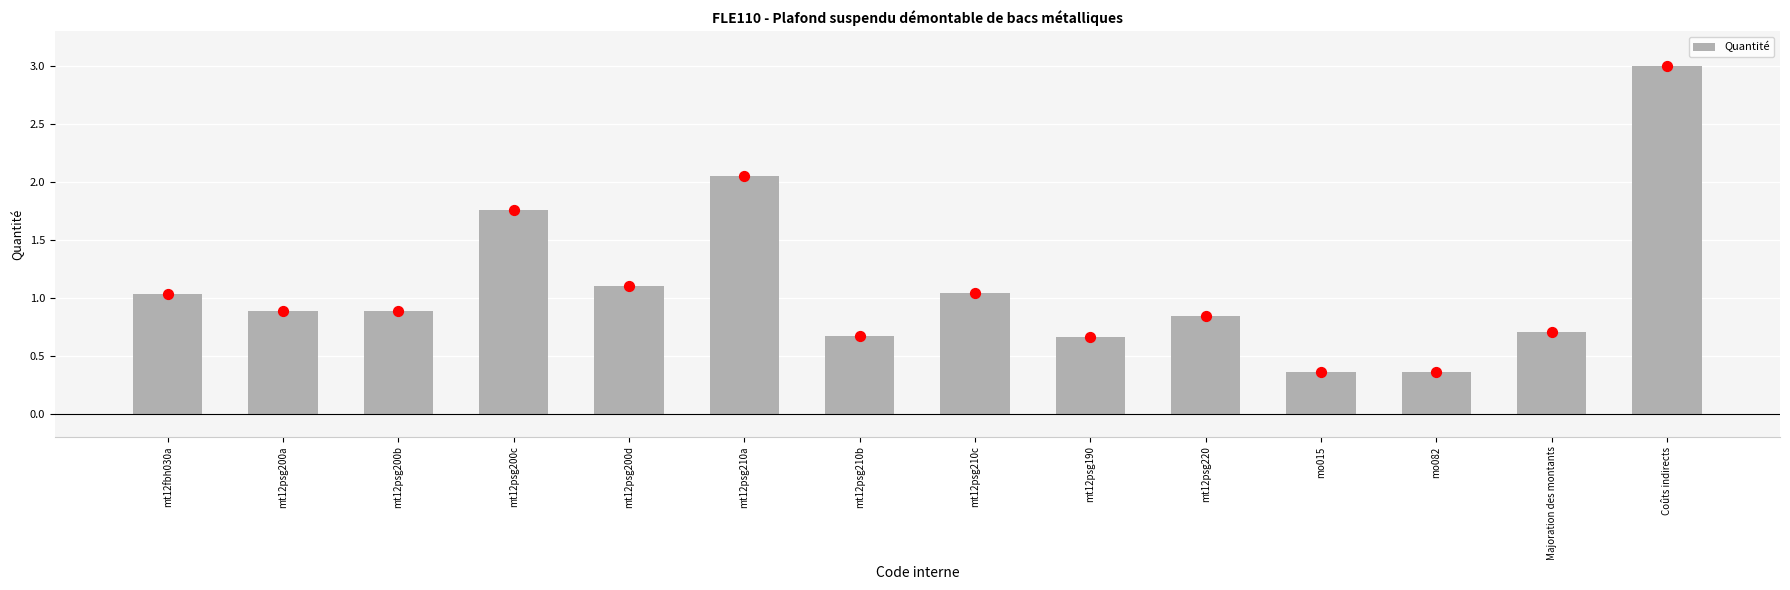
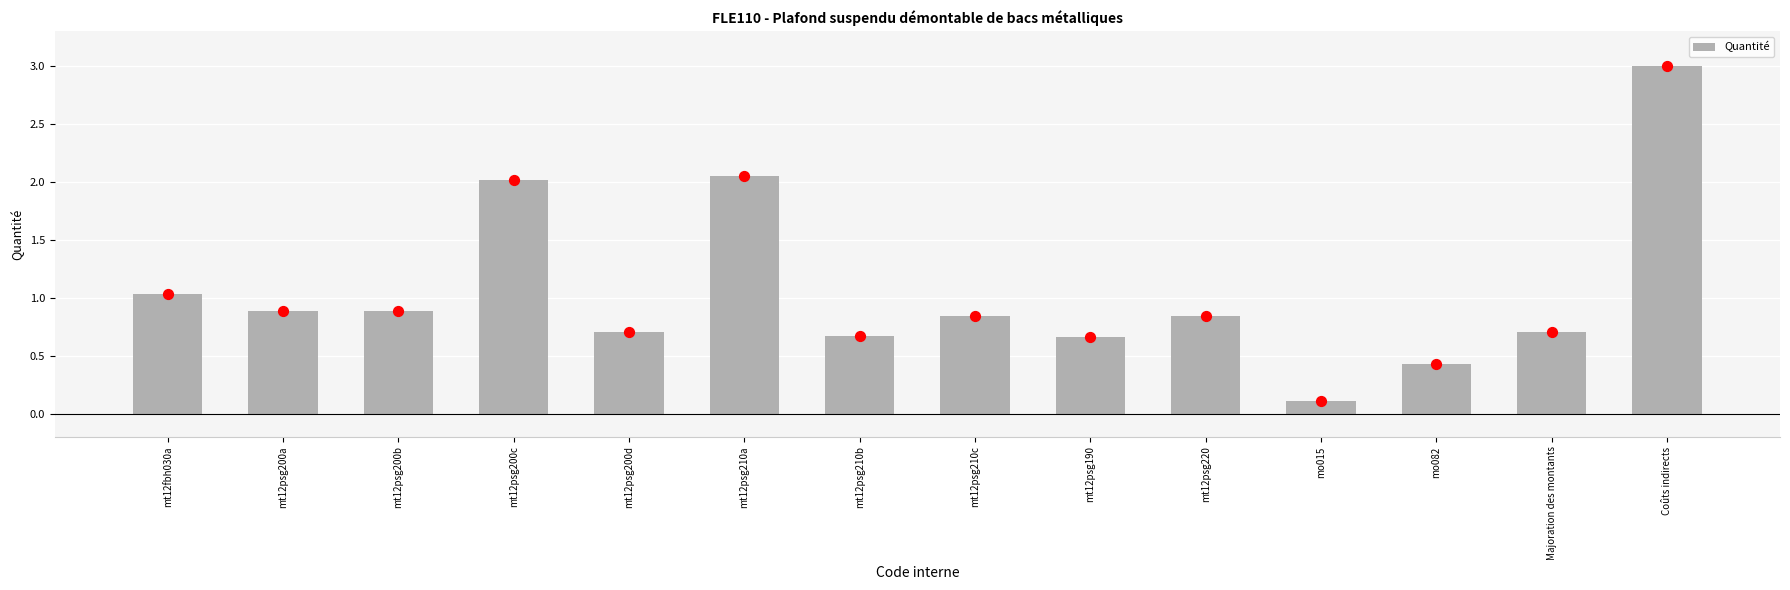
mt12psg200c: 1.75 -> 2.02
mt12psg200d: 1.1 -> 0.7
mt12psg210c: 1.04 -> 0.84
mo015: 0.36 -> 0.11
mo082: 0.36 -> 0.43
